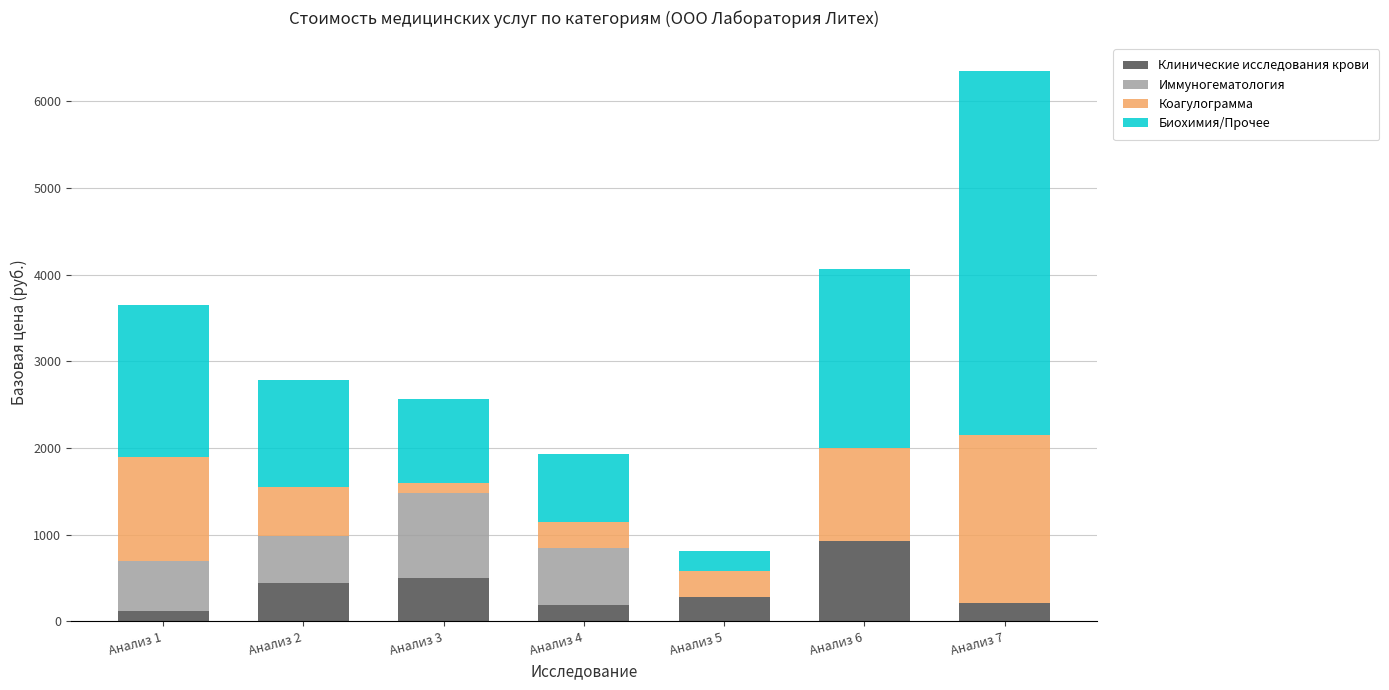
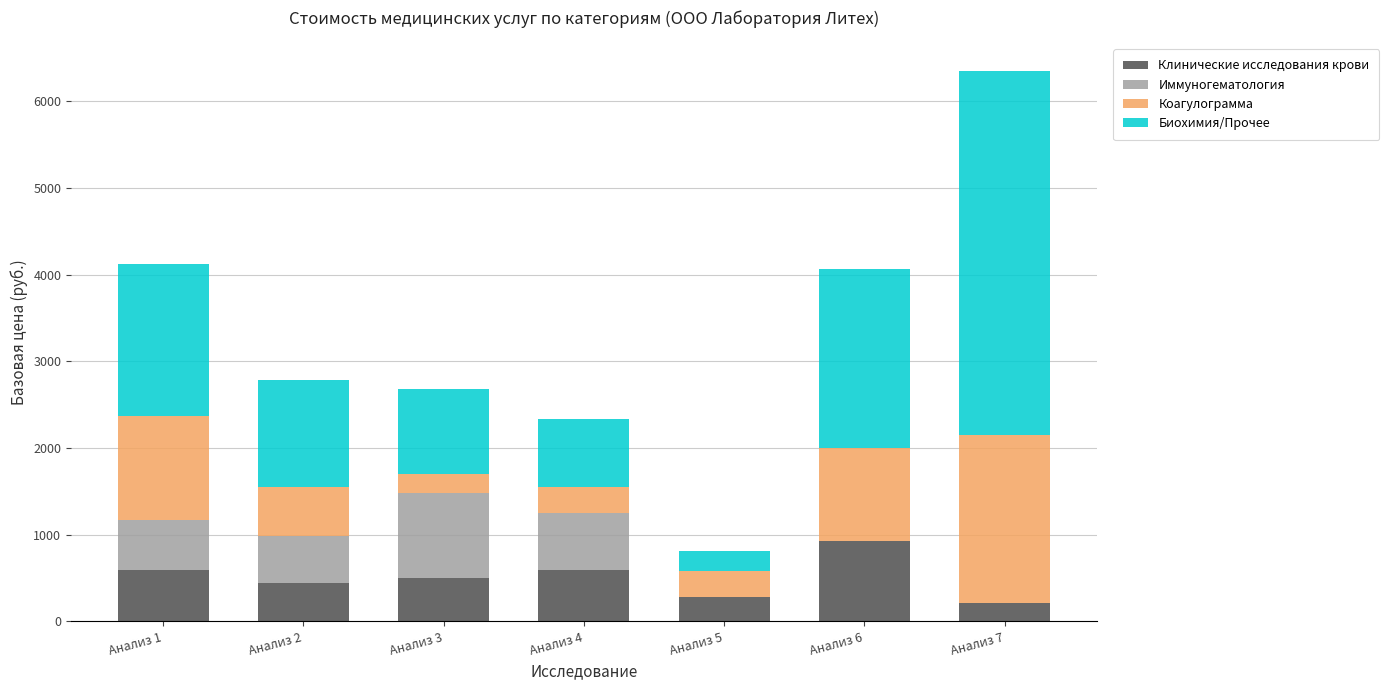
Клинические исследования крови, Анализ 1: 100 -> 600
Коагулограмма, Анализ 3: 100 -> 200
Клинические исследования крови, Анализ 4: 200 -> 600
